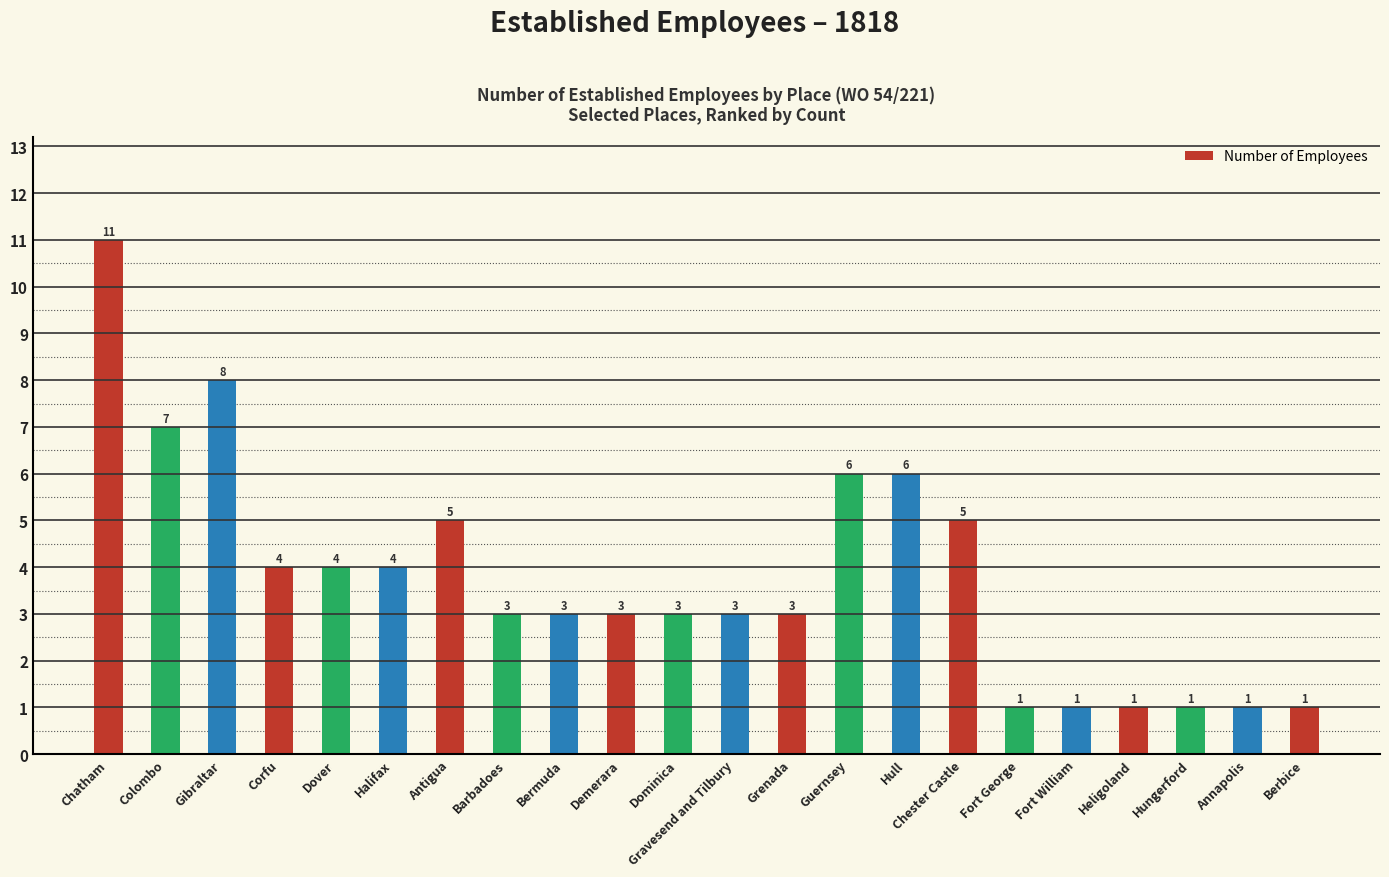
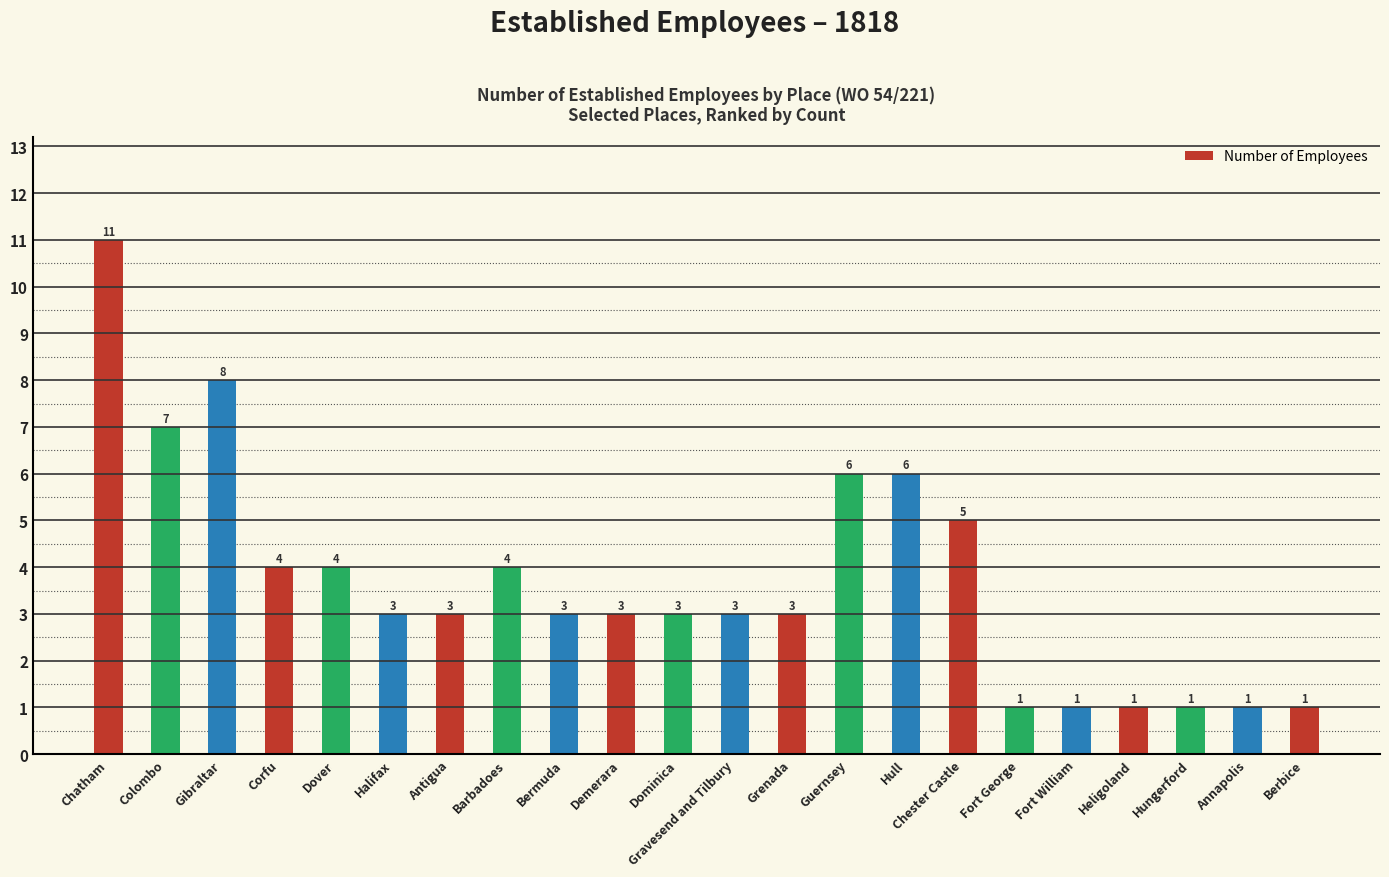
Halifax: 4 -> 3
Antigua: 5 -> 3
Barbadoes: 3 -> 4
